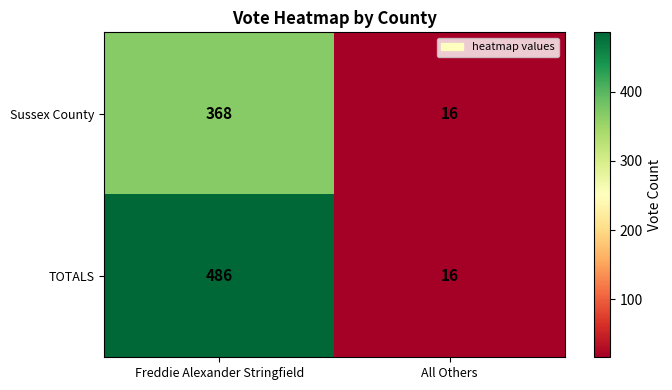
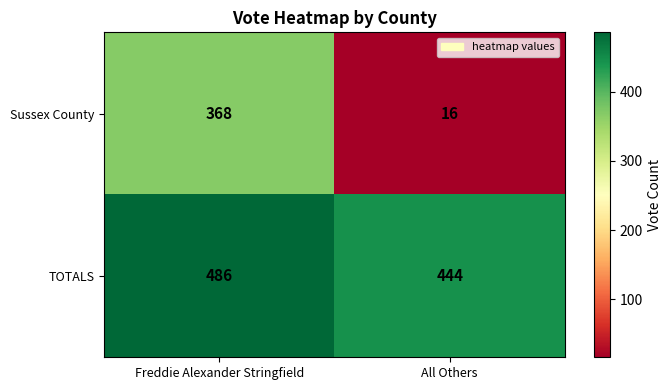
TOTALS, All Others: 16 -> 444
